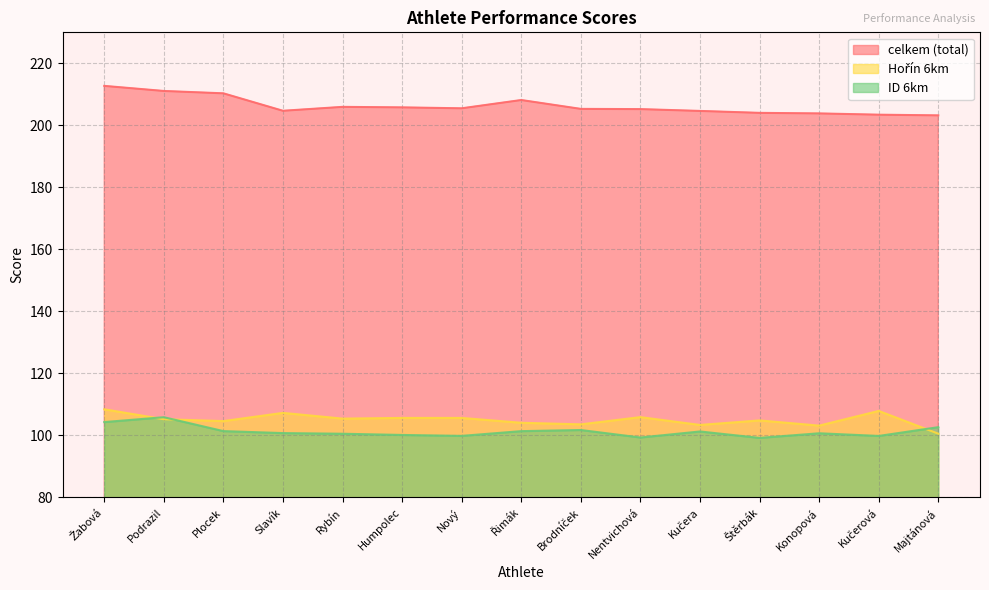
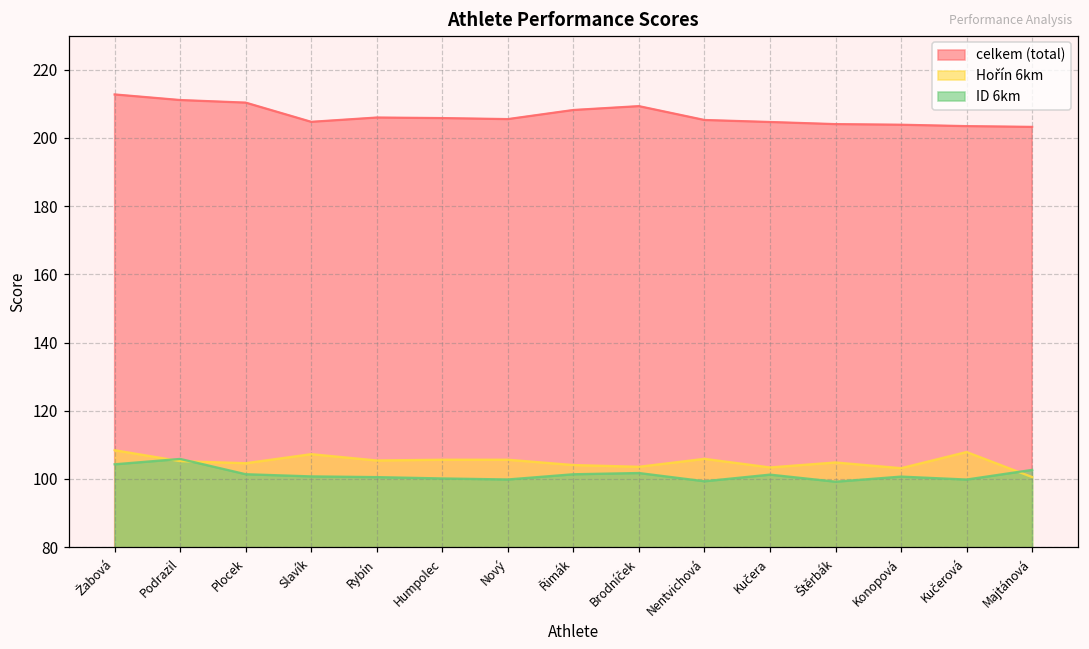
celkem (total), Brodníček: 205 -> 209
